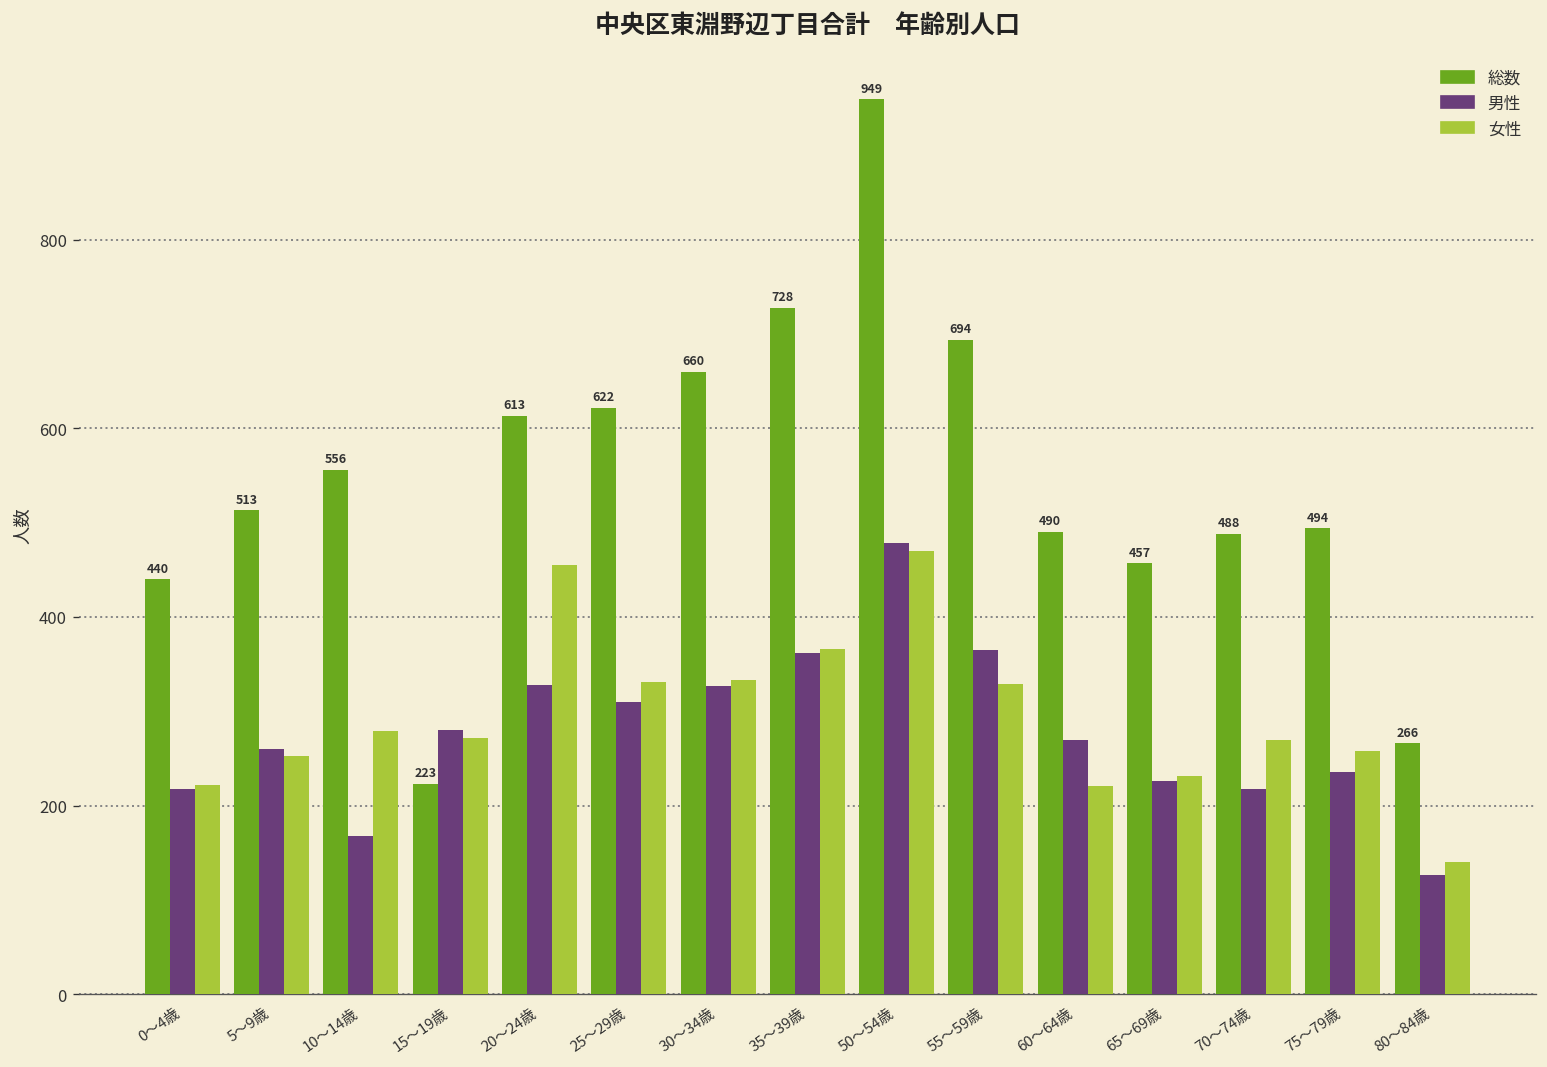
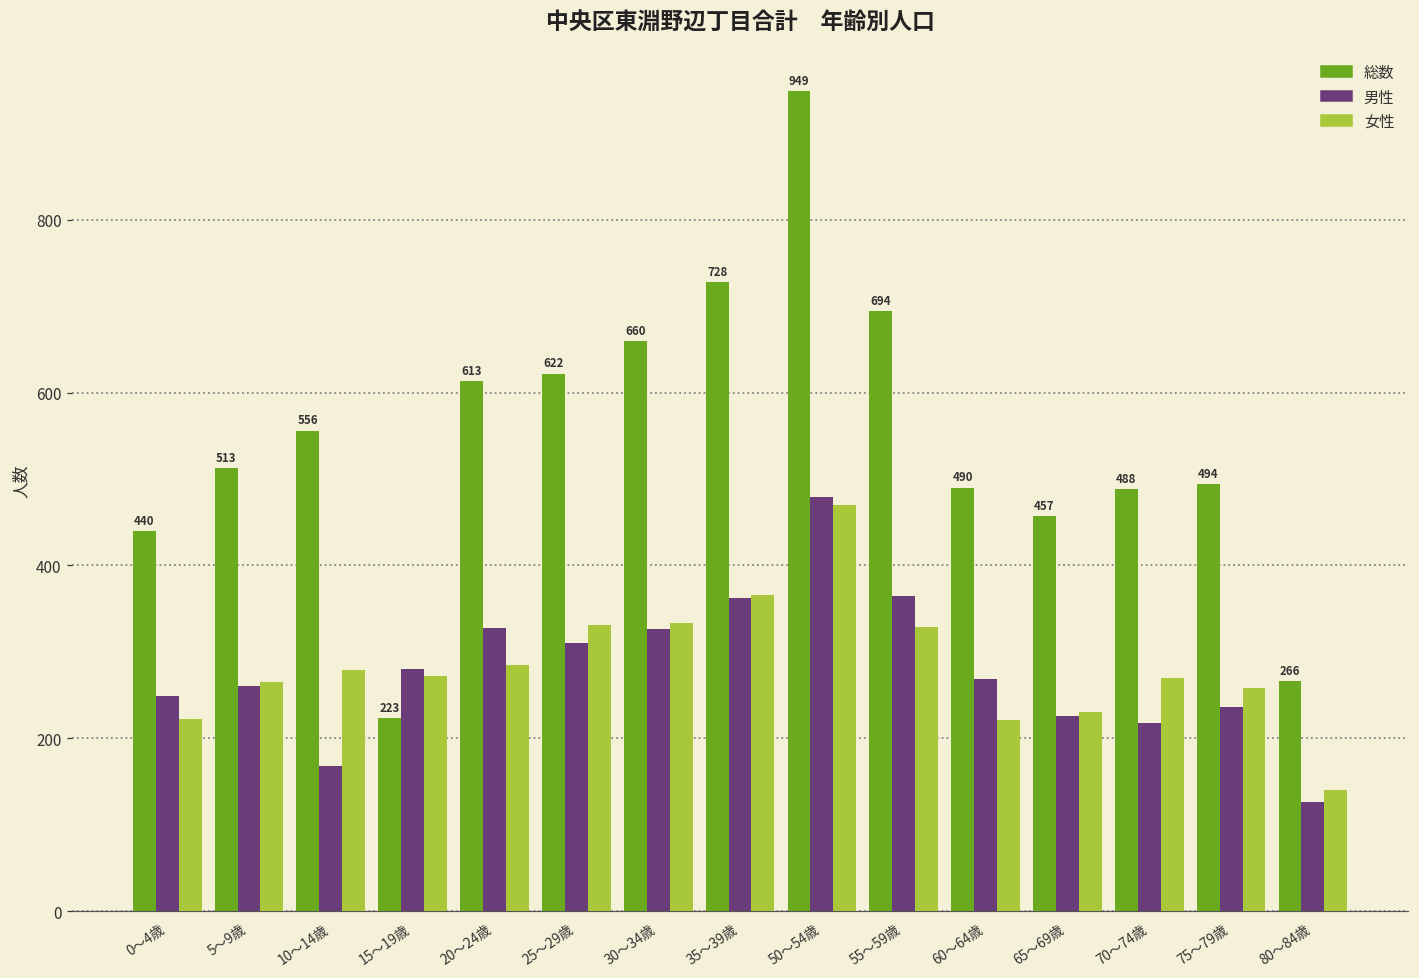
男性, 0～4歳: 220 -> 250
女性, 5～9歳: 250 -> 270
女性, 20～24歳: 460 -> 290
